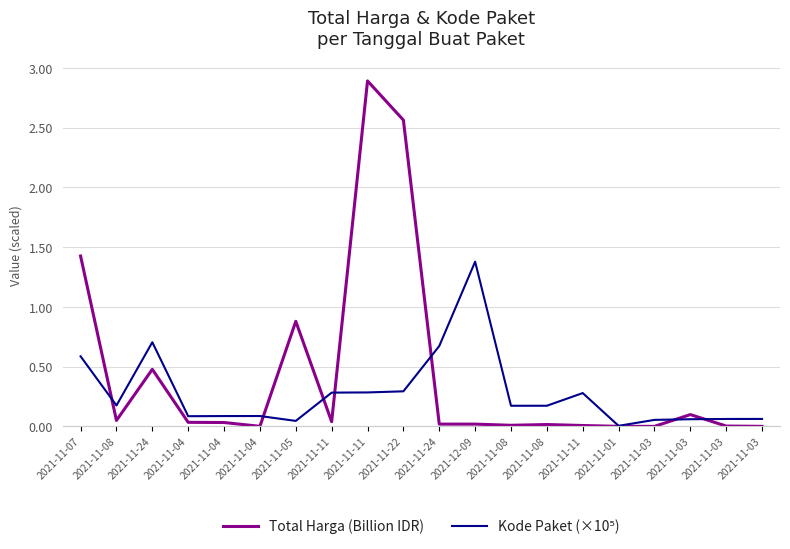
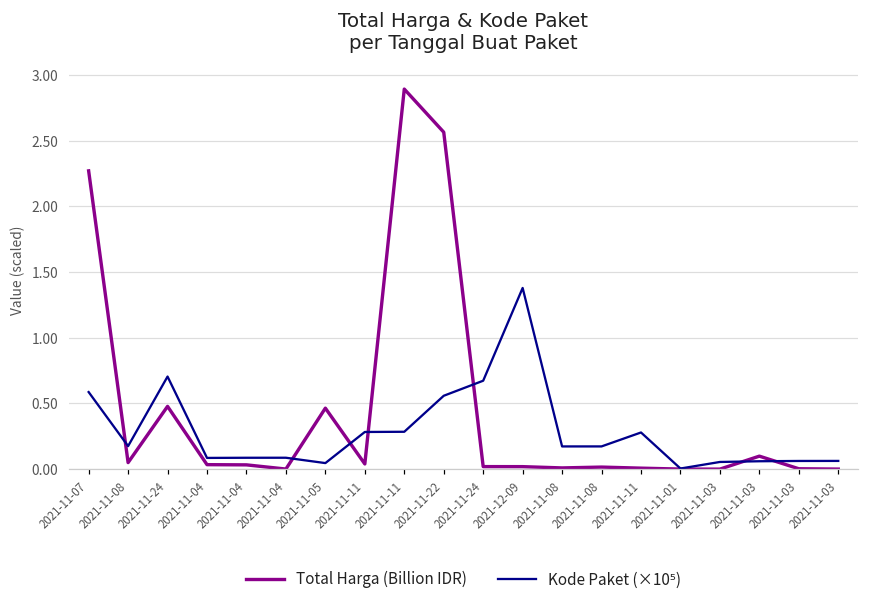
Total Harga (Billion IDR), 2021-11-07: 1.43 -> 2.27
Total Harga (Billion IDR), 2021-11-05: 0.88 -> 0.46
Kode Paket (×10⁵), 2021-11-22: 0.29 -> 0.56
